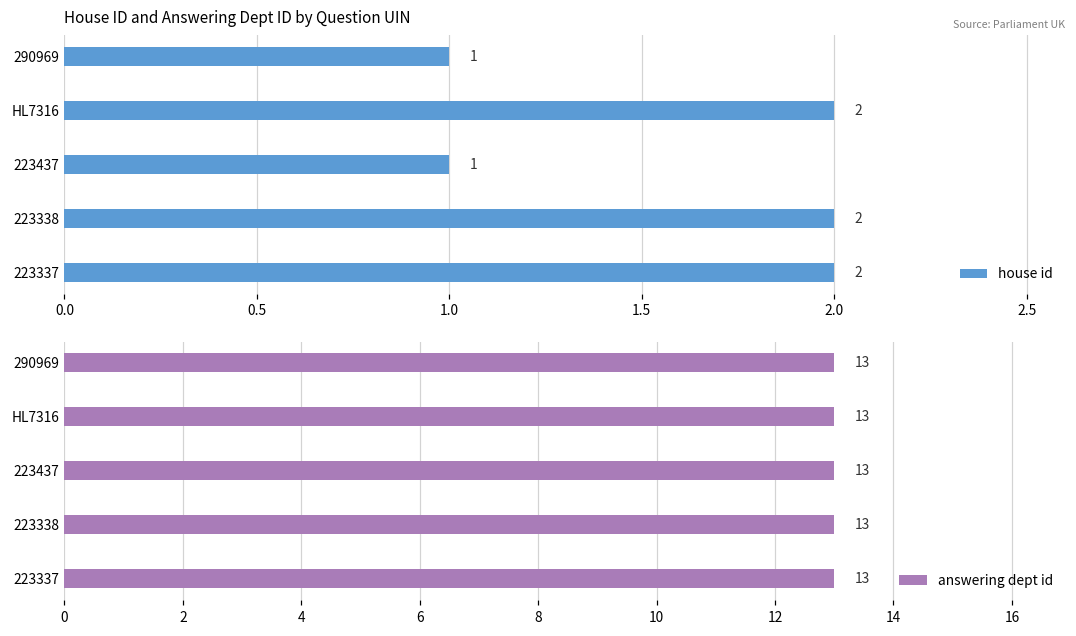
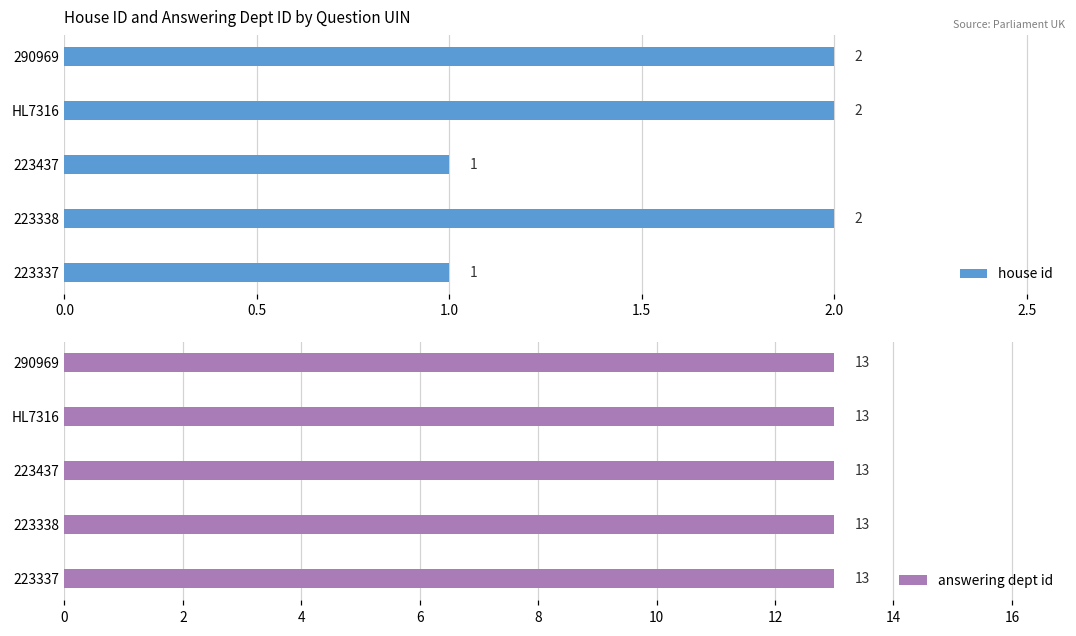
House ID and Answering Dept ID by Question UIN, 290969: 1 -> 2
House ID and Answering Dept ID by Question UIN, 223337: 2 -> 1
